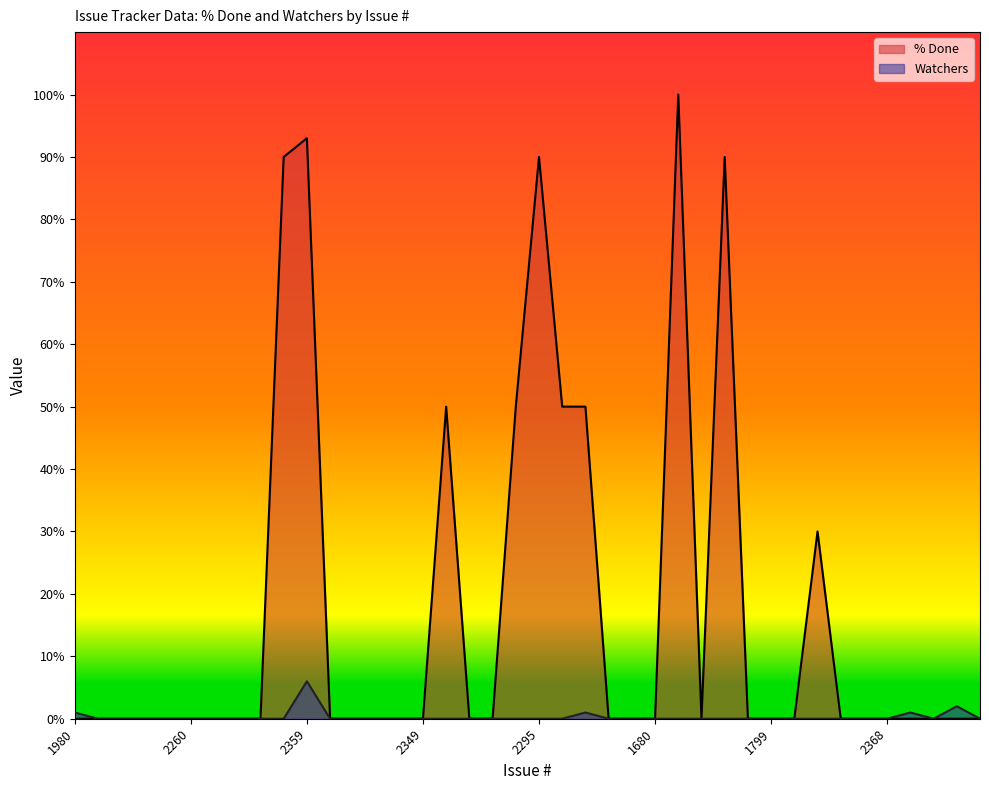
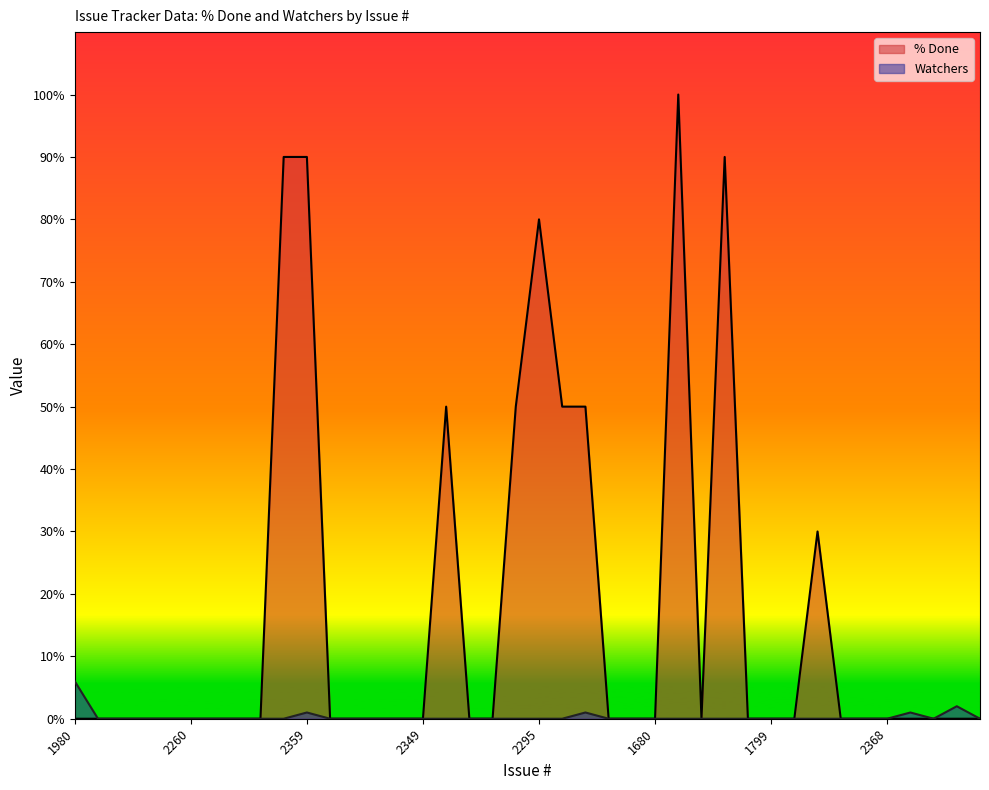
Watchers, 1980: 1% -> 6%
% Done, 2359: 93% -> 90%
Watchers, 2359: 6% -> 1%
% Done, 2295: 90% -> 80%
